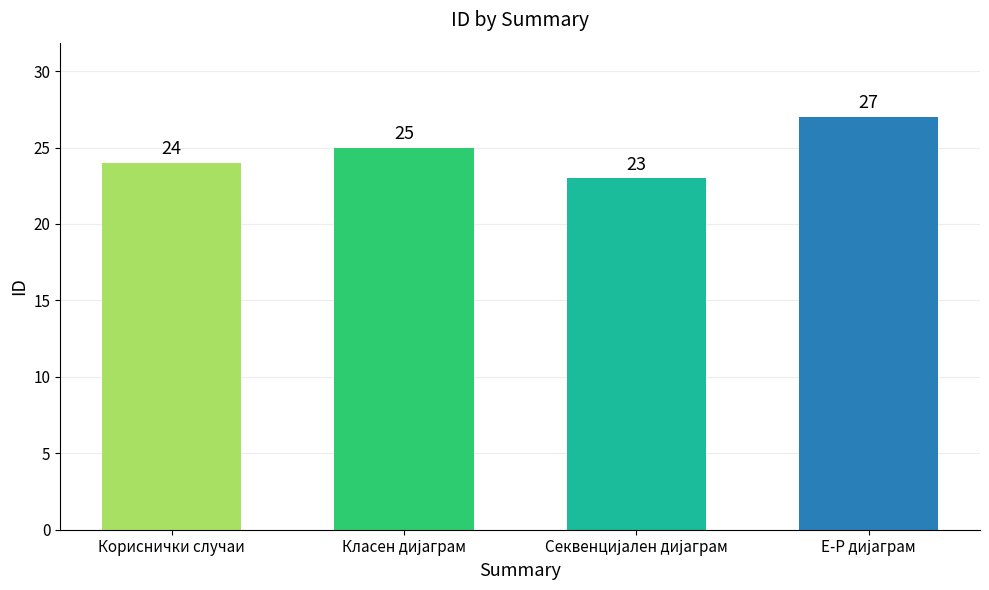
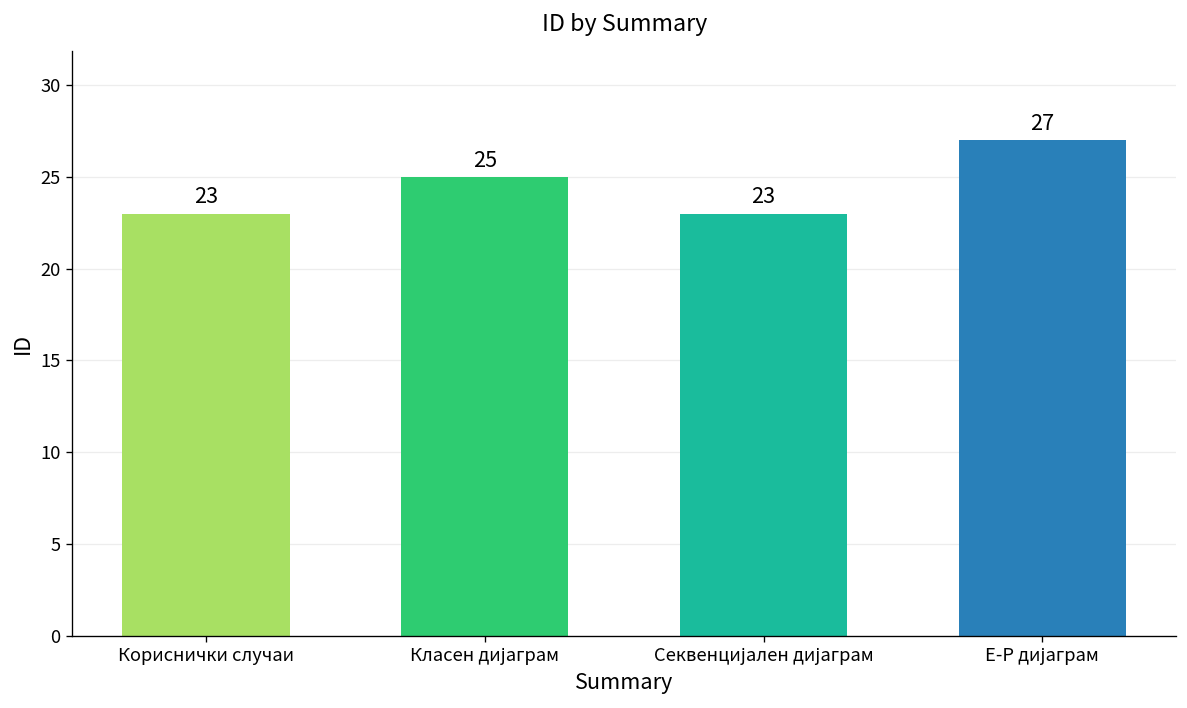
Кориснички случаи: 24 -> 23
